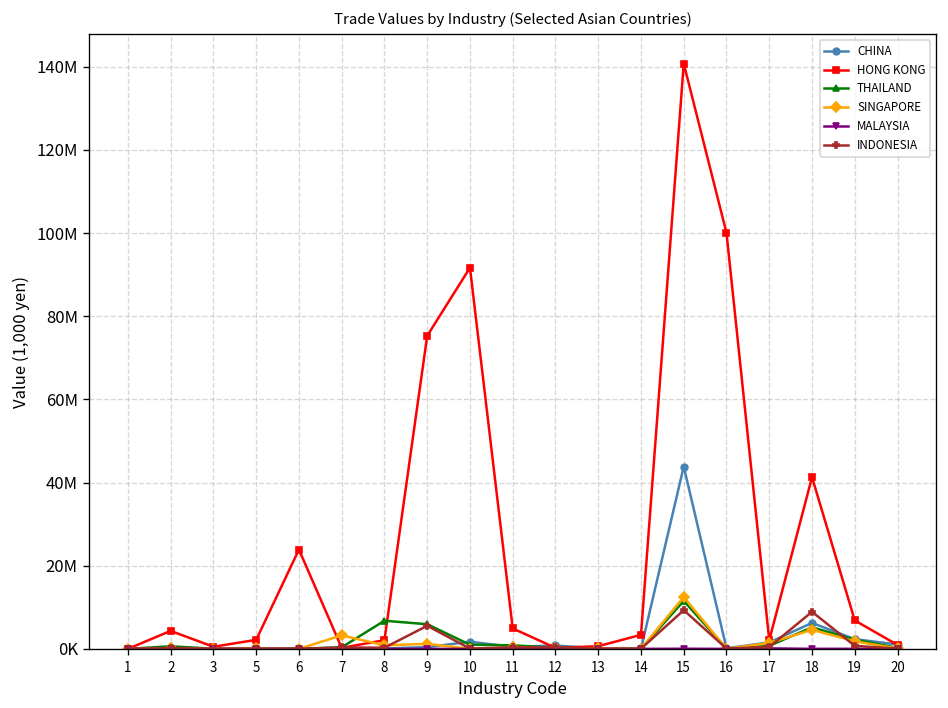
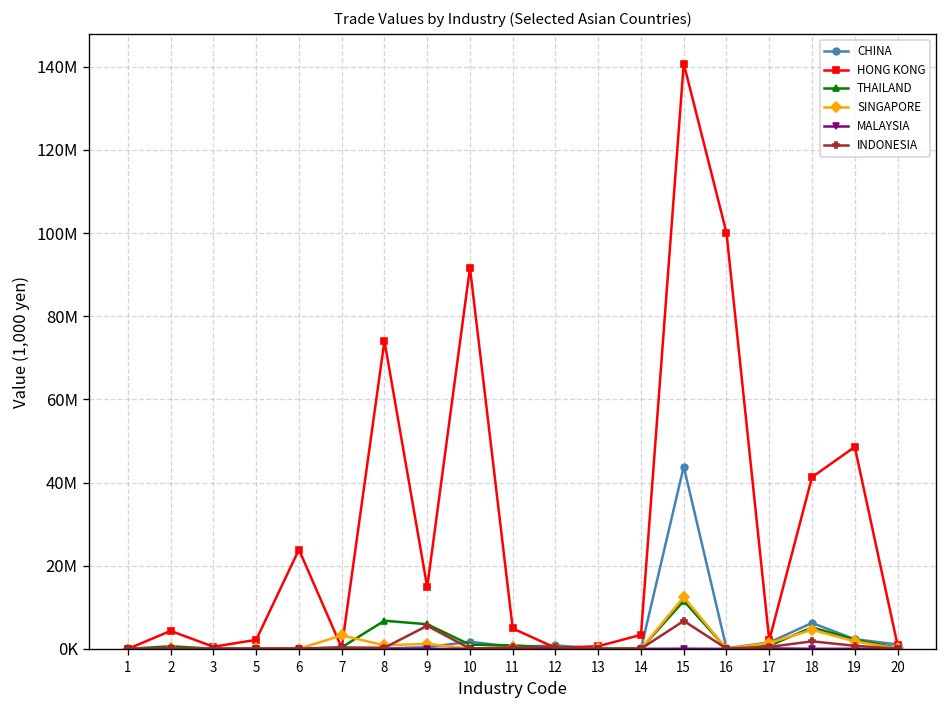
HONG KONG, 8: 2000000 -> 74000000
HONG KONG, 9: 75000000 -> 15000000
INDONESIA, 15: 9000000 -> 7000000
INDONESIA, 18: 9000000 -> 2000000
HONG KONG, 19: 7000000 -> 49000000
